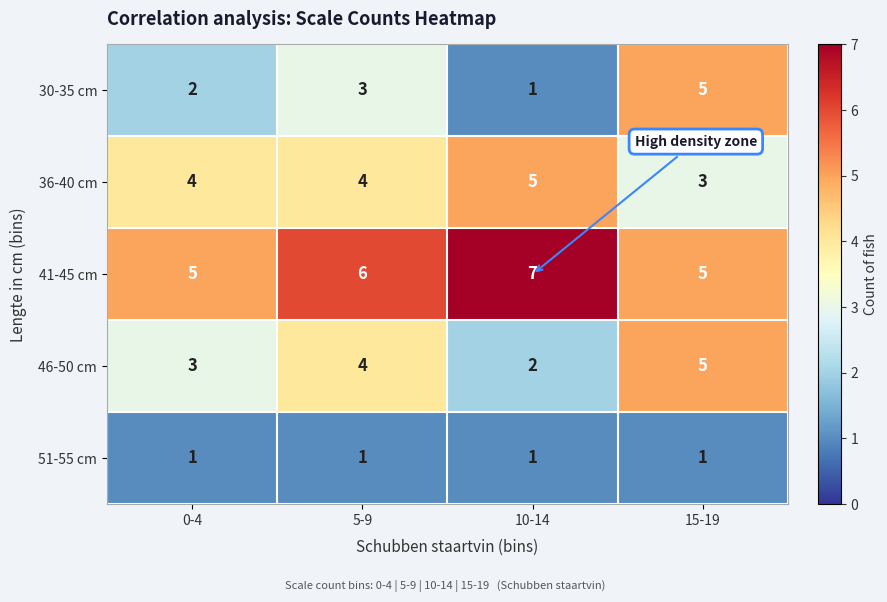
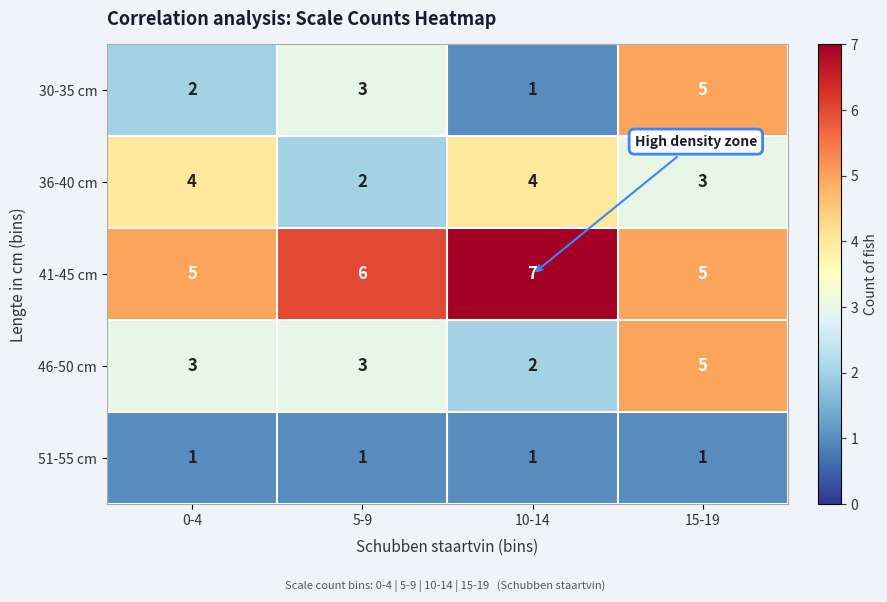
36-40 cm, 5-9: 4 -> 2
36-40 cm, 10-14: 5 -> 4
46-50 cm, 5-9: 4 -> 3
